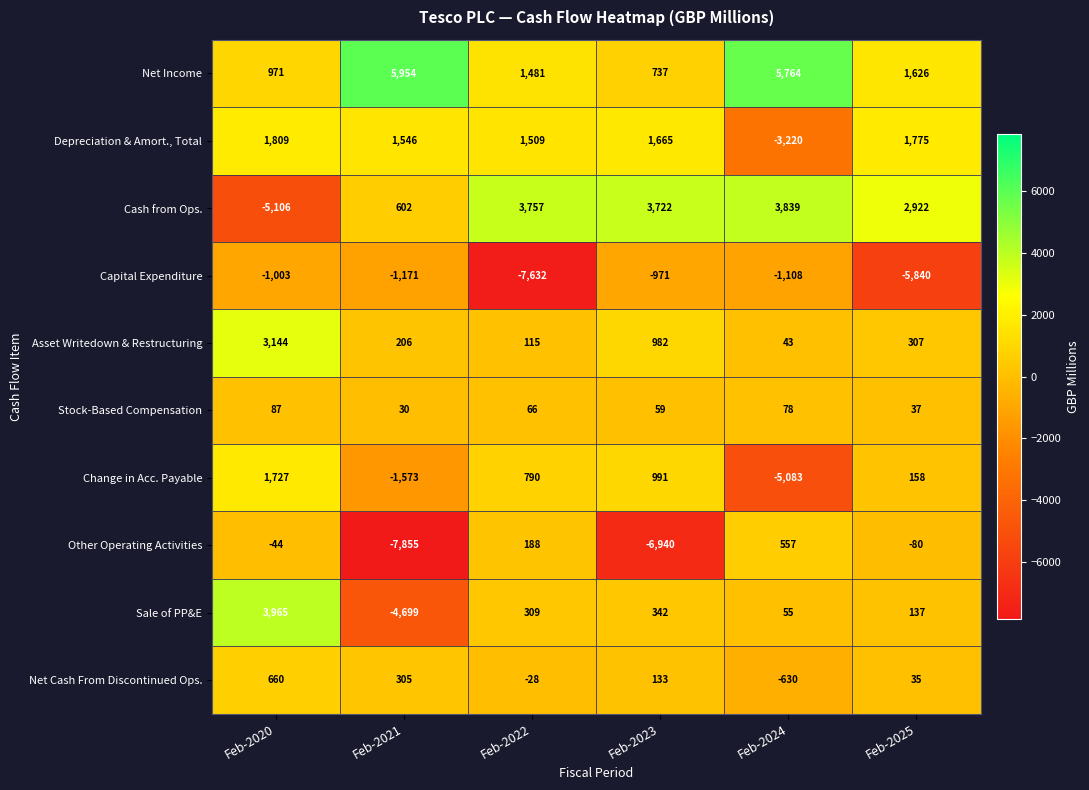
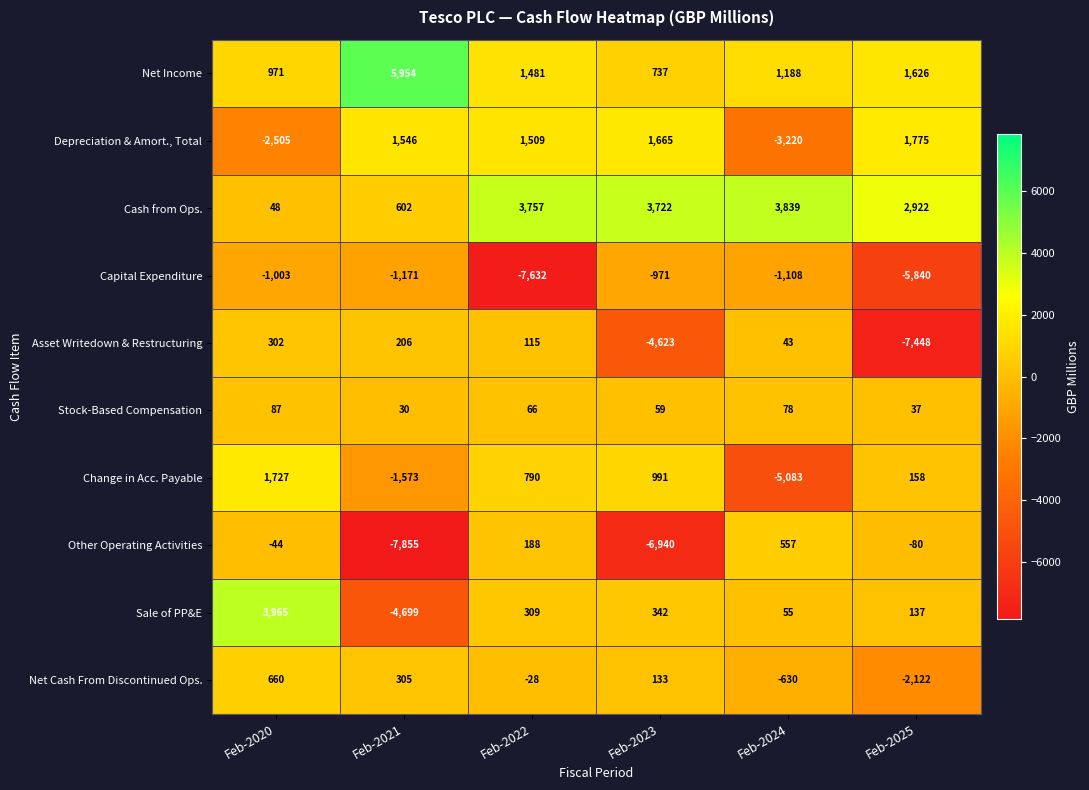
Net Income, Feb-2024: 5,764 -> 1,188
Depreciation & Amort., Total, Feb-2020: 1,809 -> -2,505
Cash from Ops., Feb-2020: -5,106 -> 48
Asset Writedown & Restructuring, Feb-2020: 3,144 -> 302
Asset Writedown & Restructuring, Feb-2023: 982 -> -4,623
Asset Writedown & Restructuring, Feb-2025: 307 -> -7,448
Net Cash From Discontinued Ops., Feb-2025: 35 -> -2,122
